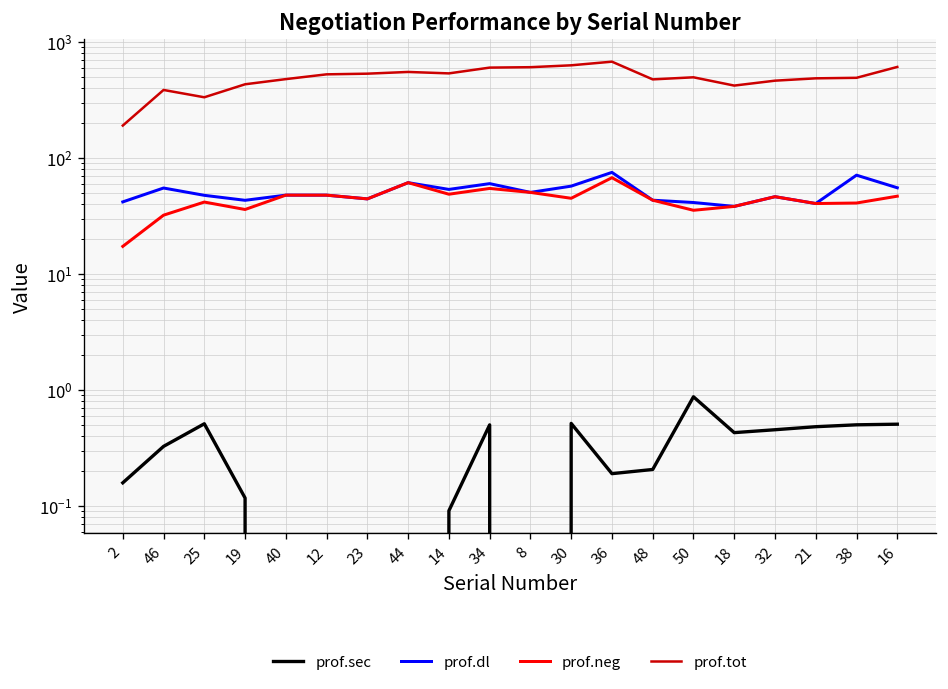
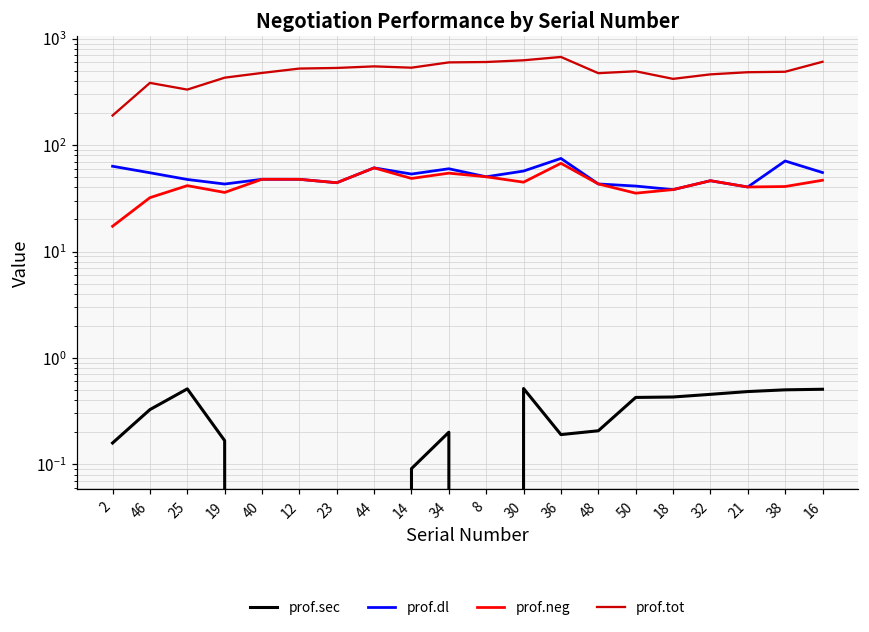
prof.dl, 2: 42 -> 60
prof.sec, 19: 0.12 -> 0.17
prof.sec, 34: 0.5 -> 0.2
prof.sec, 50: 0.9 -> 0.4
